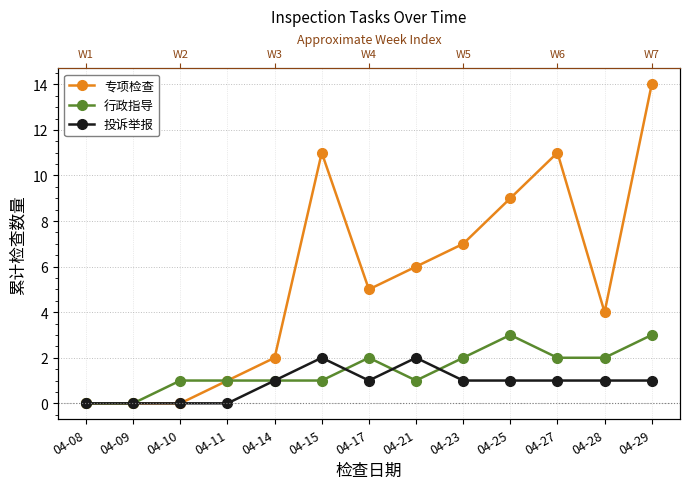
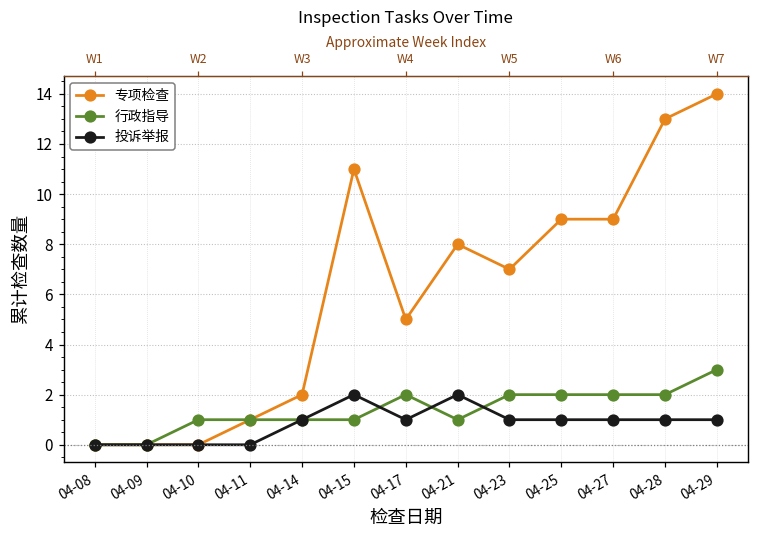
专项检查, 04-21: 6 -> 8
行政指导, 04-25: 3 -> 2
专项检查, 04-27: 11 -> 9
专项检查, 04-28: 4 -> 13
